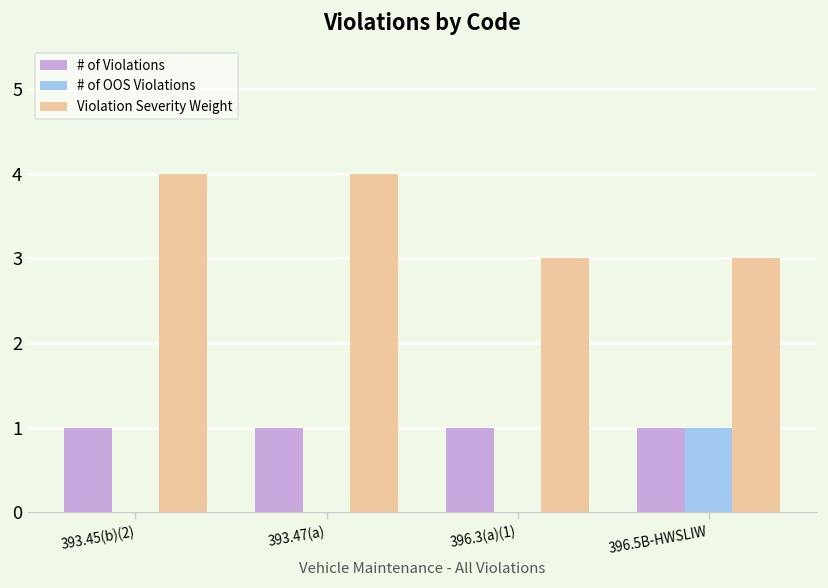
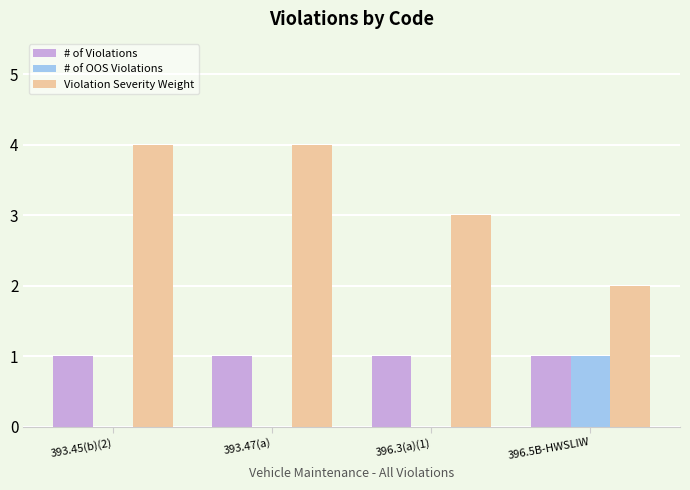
Violation Severity Weight, 396.5B-HWSLIW: 3 -> 2
